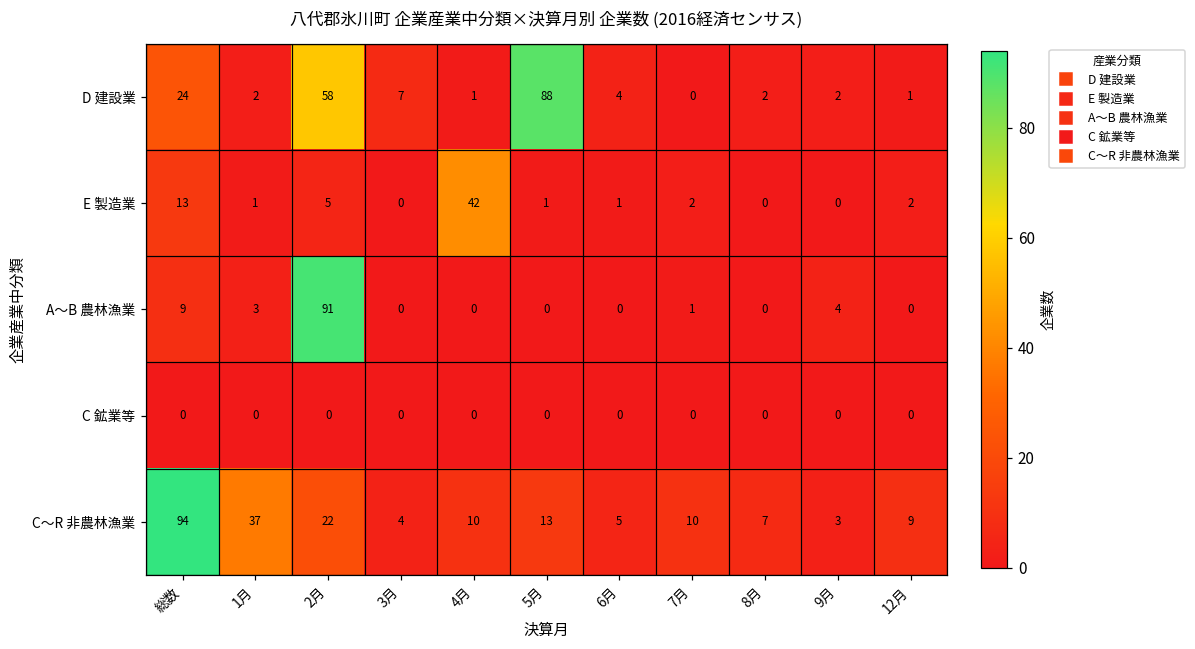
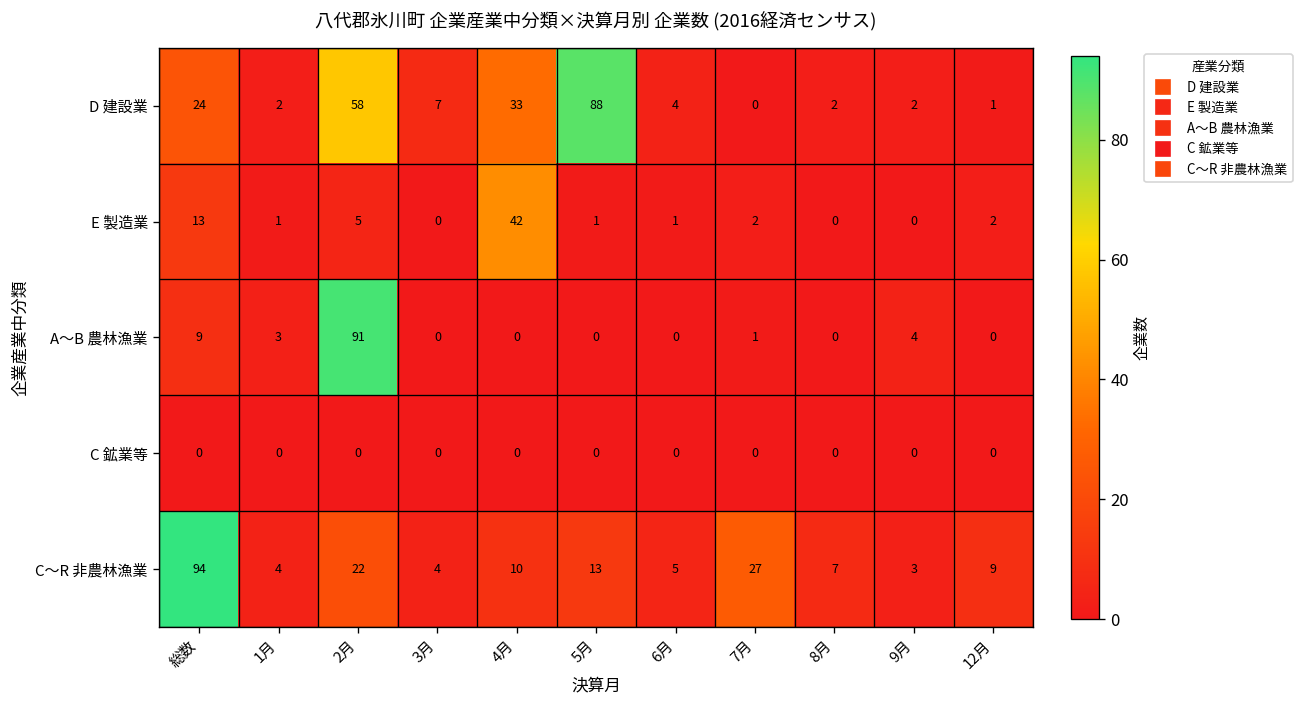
D 建設業, 4月: 1 -> 33
C～R 非農林漁業, 1月: 37 -> 4
C～R 非農林漁業, 7月: 10 -> 27
